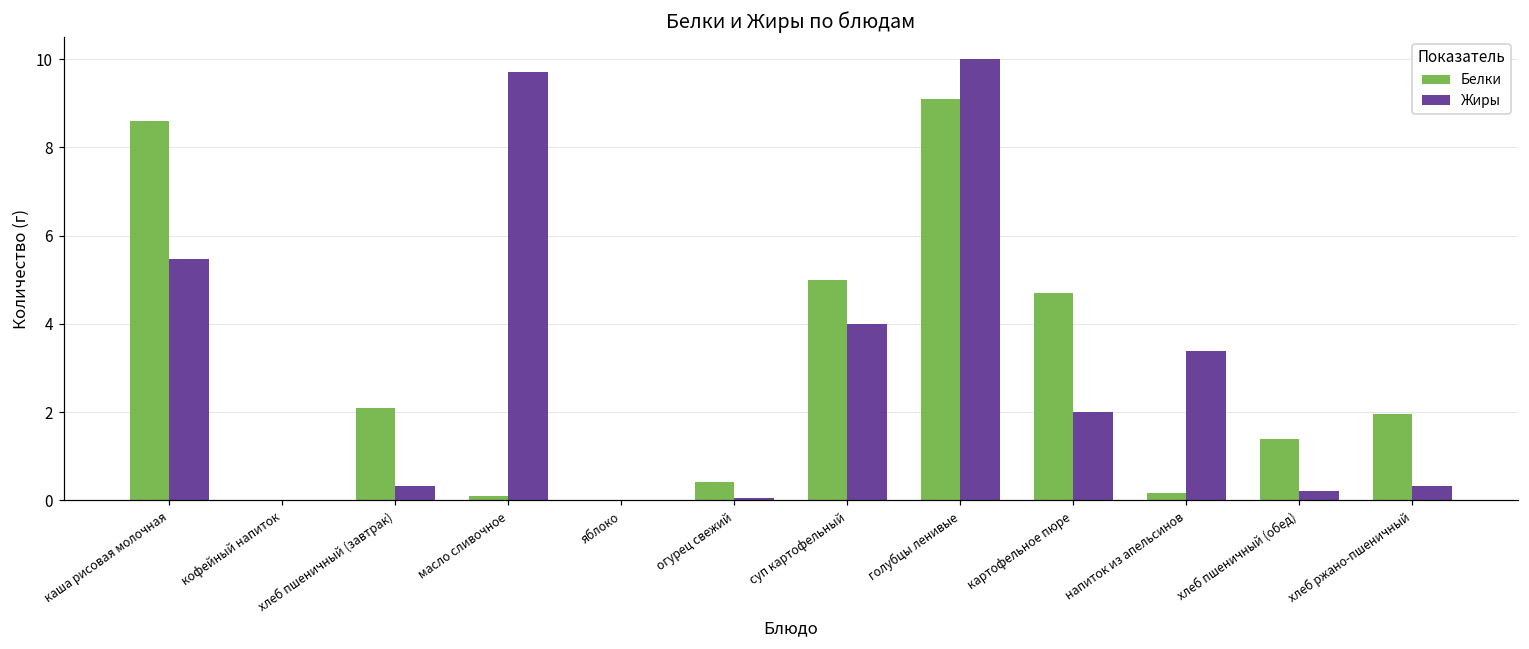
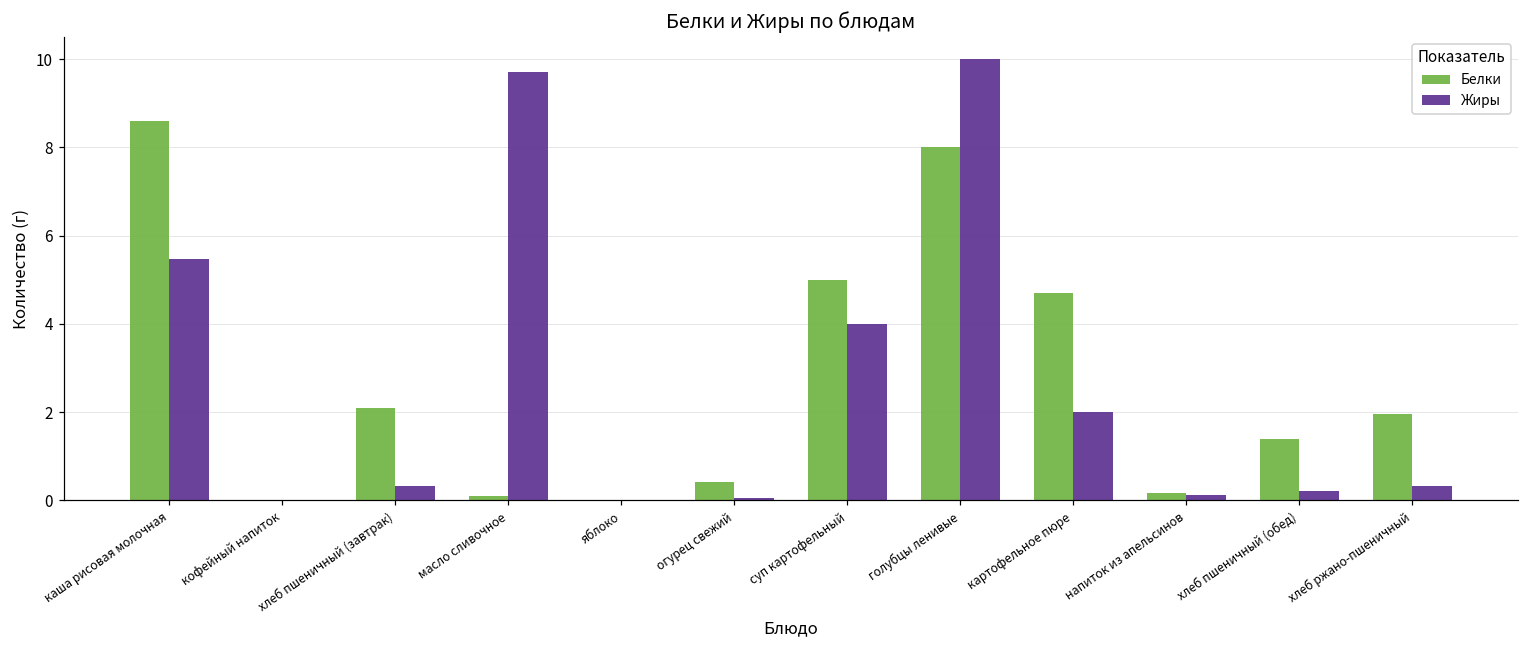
Белки, голубцы ленивые: 9.1 -> 8.0
Жиры, напиток из апельсинов: 3.4 -> 0.1
